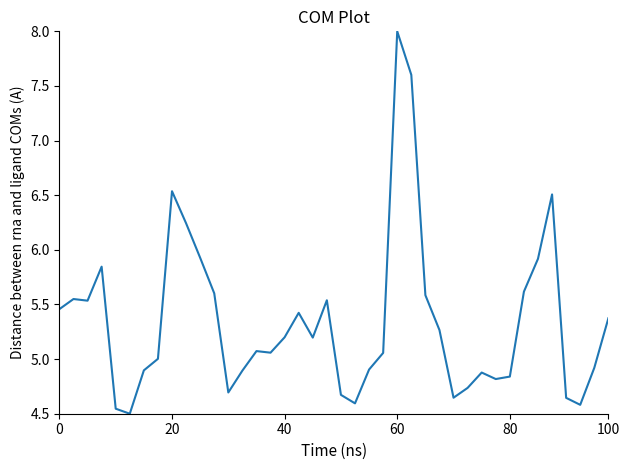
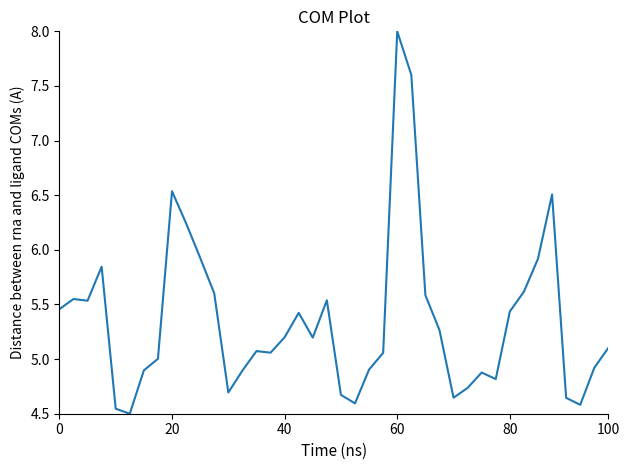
80: 4.84 -> 5.44
100: 5.37 -> 5.10
